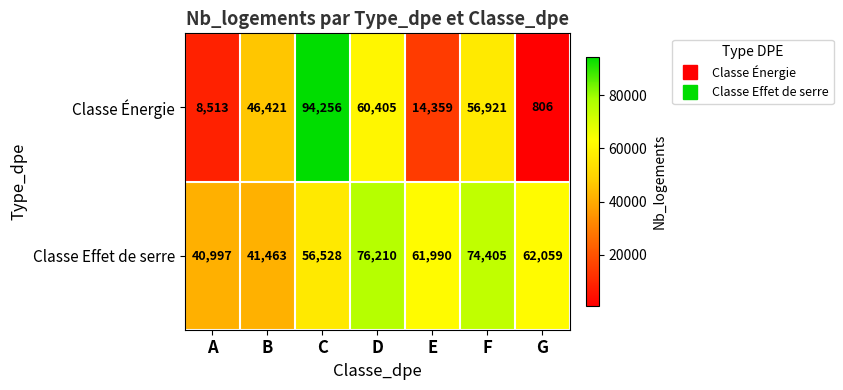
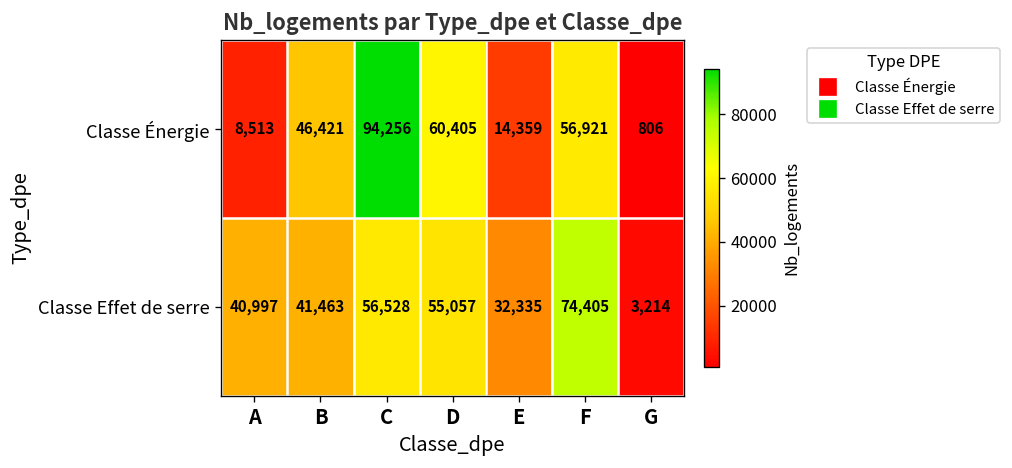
Classe Effet de serre, D: 76,210 -> 55,057
Classe Effet de serre, E: 61,990 -> 32,335
Classe Effet de serre, G: 62,059 -> 3,214
